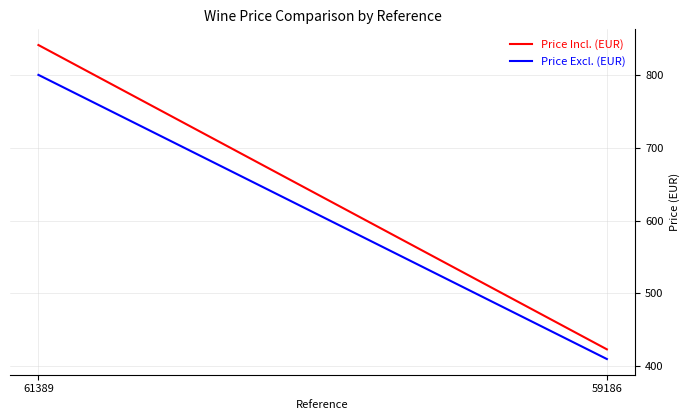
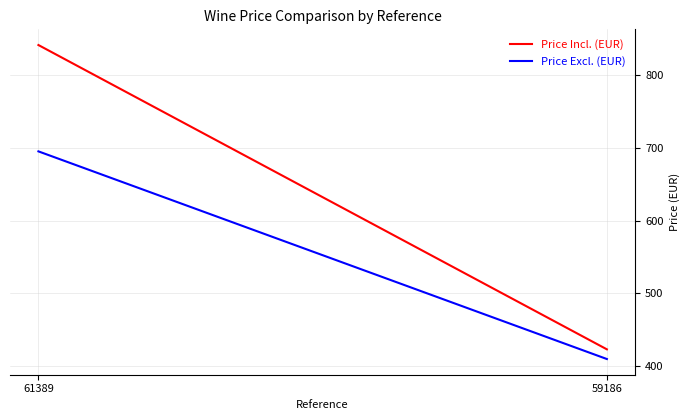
Price Excl. (EUR), 61389: 800 -> 700
